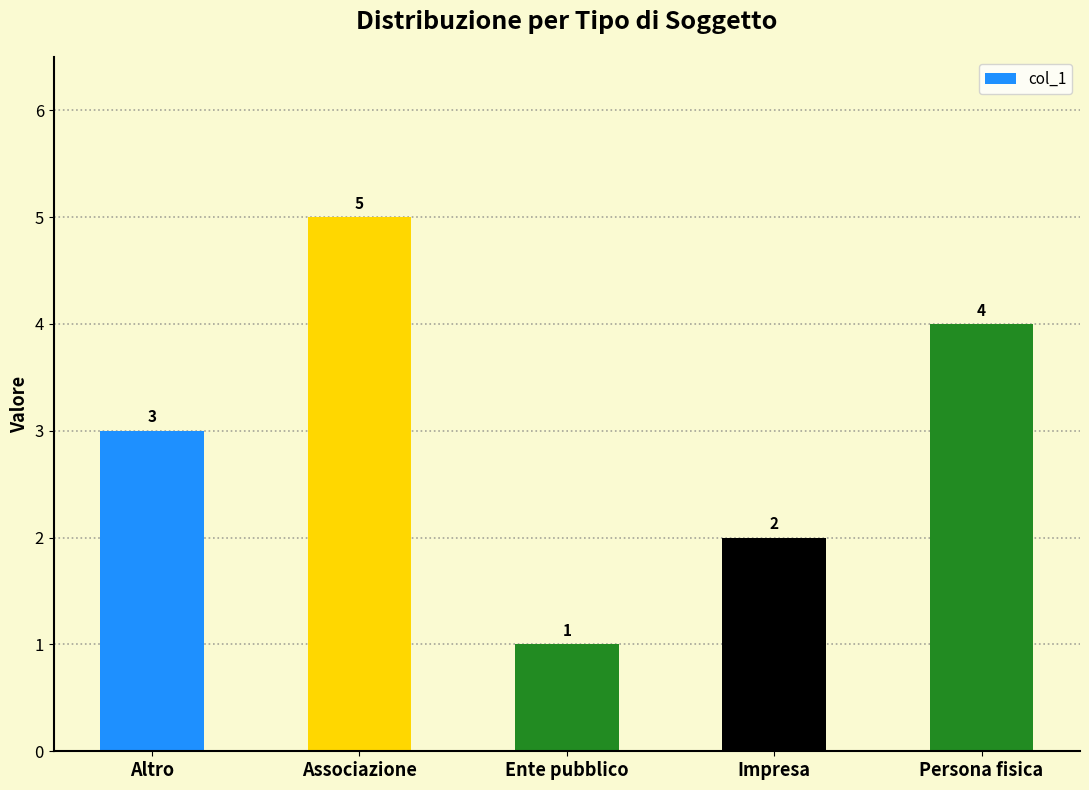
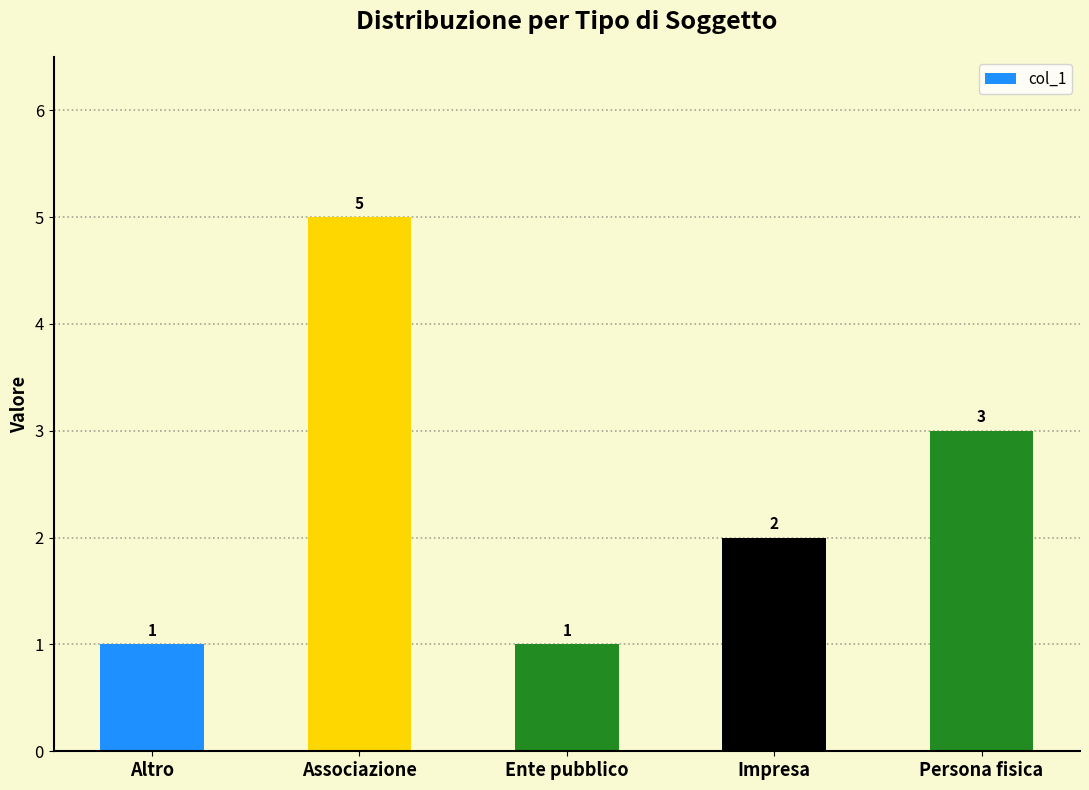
Altro: 3 -> 1
Persona fisica: 4 -> 3
